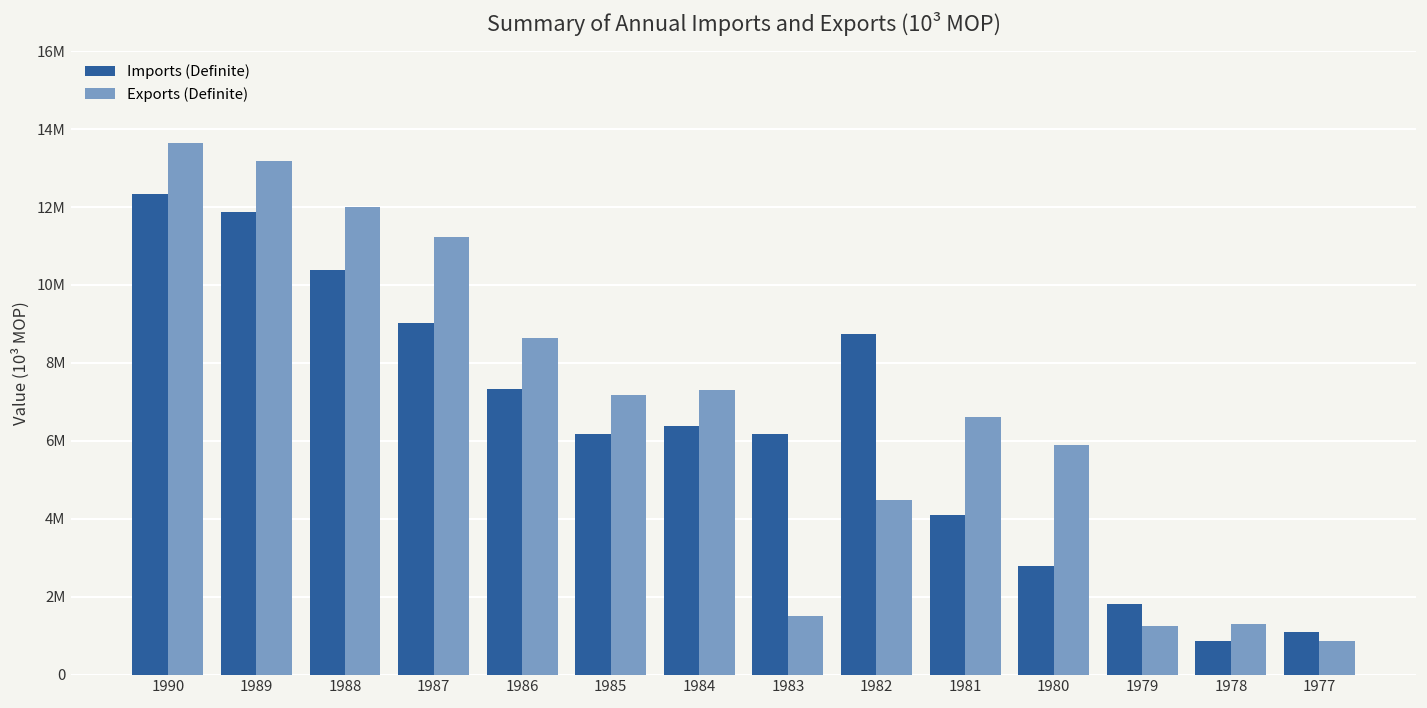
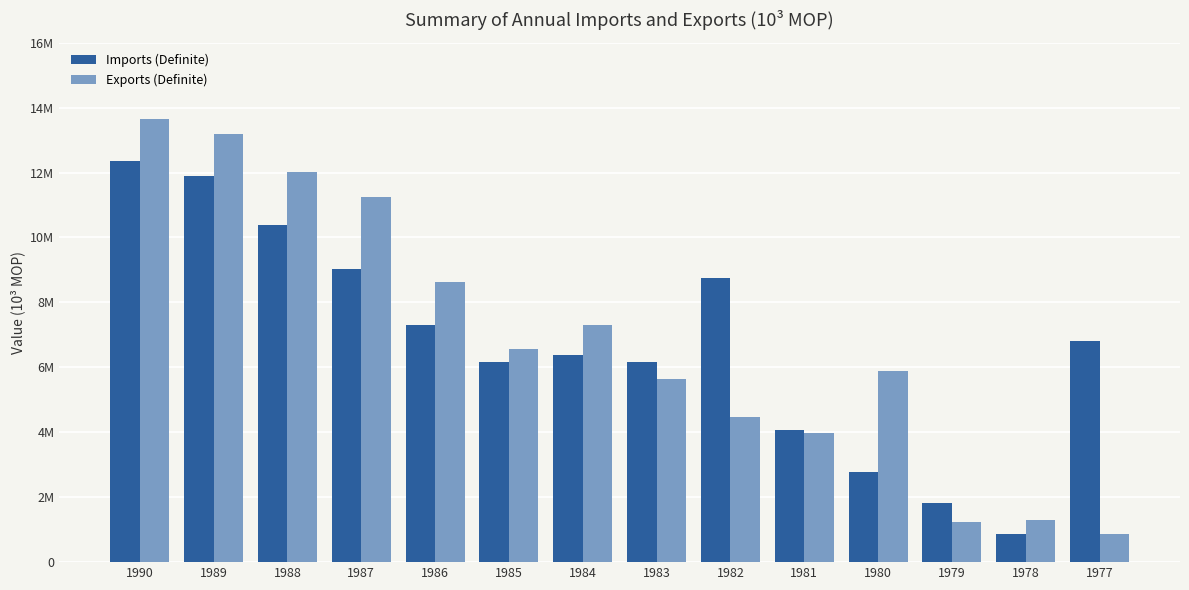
Exports (Definite), 1985: 7200000 -> 6600000
Exports (Definite), 1983: 1500000 -> 5700000
Exports (Definite), 1981: 6600000 -> 4000000
Imports (Definite), 1977: 1100000 -> 6800000
